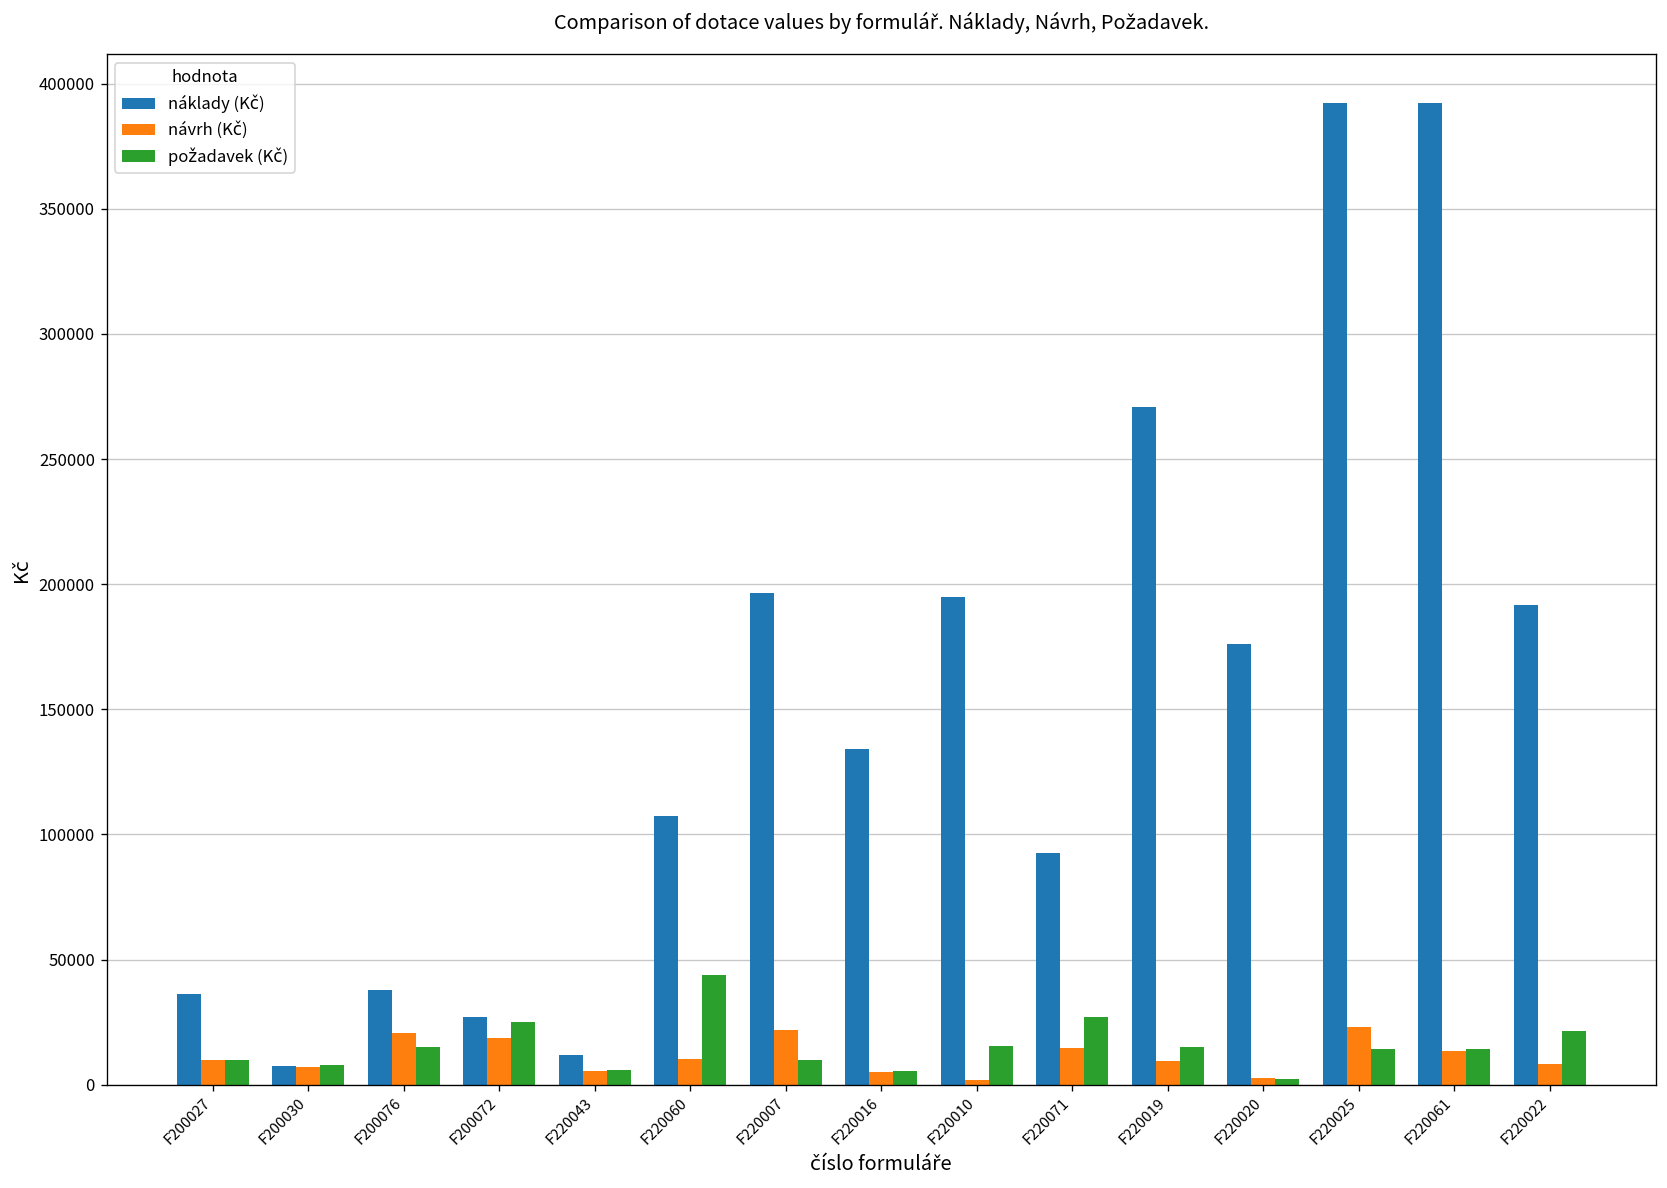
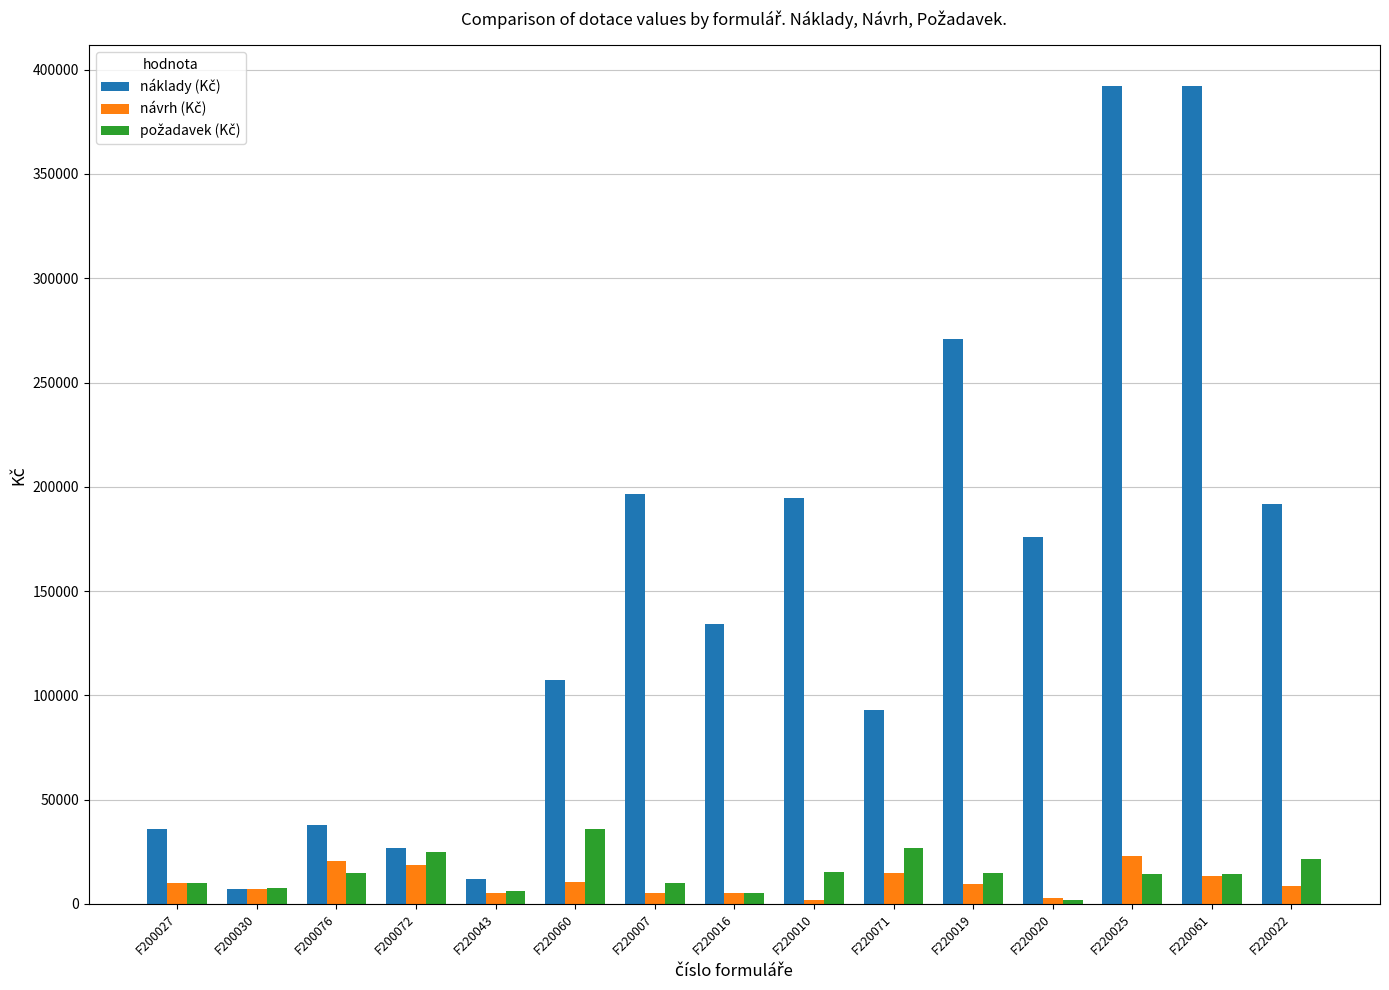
požadavek (Kč), F220060: 44000 -> 36000
návrh (Kč), F220007: 22000 -> 5000
